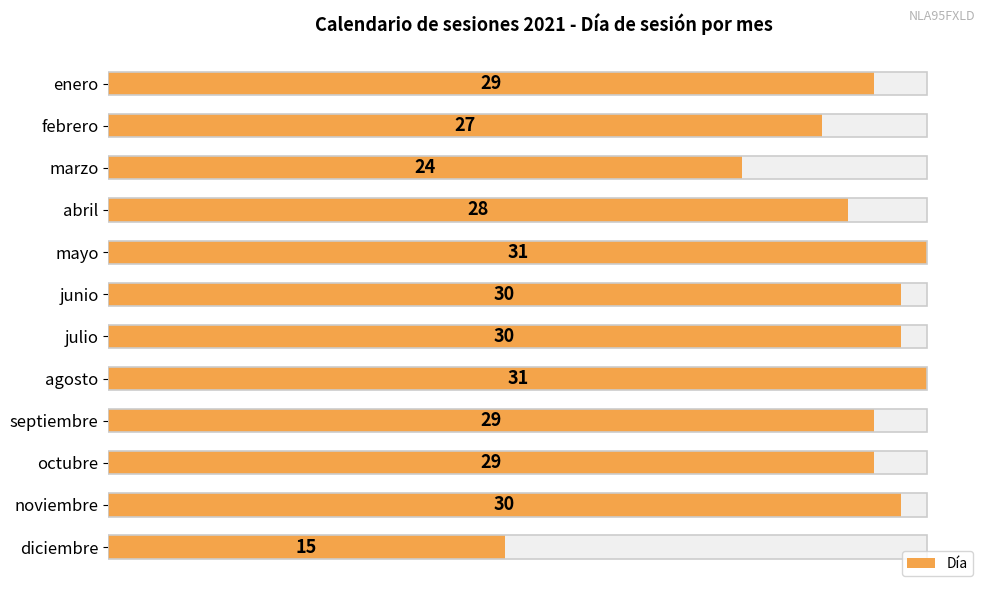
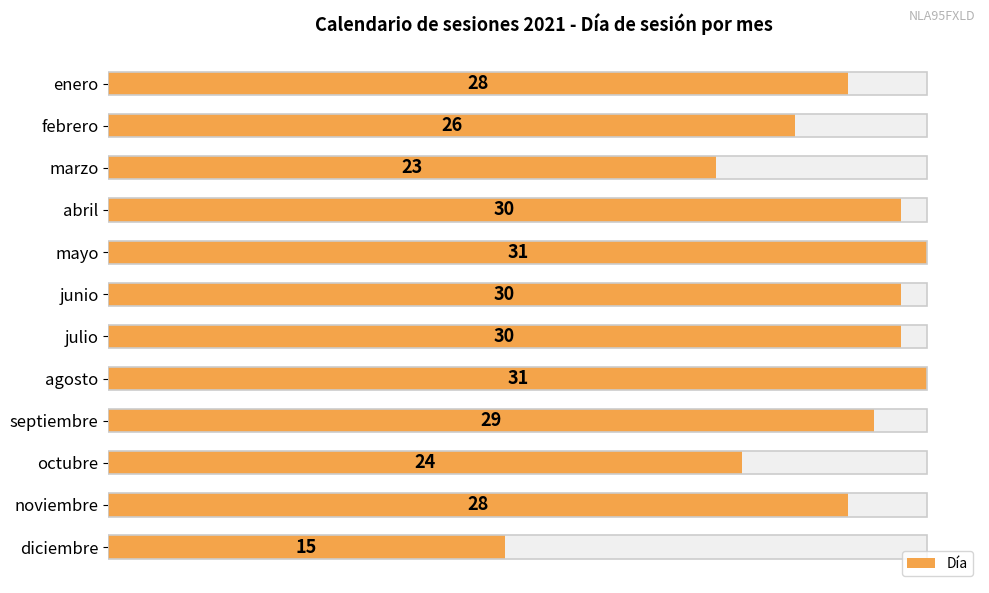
Día, enero: 29 -> 28
Día, febrero: 27 -> 26
Día, marzo: 24 -> 23
Día, abril: 28 -> 30
Día, octubre: 29 -> 24
Día, noviembre: 30 -> 28
